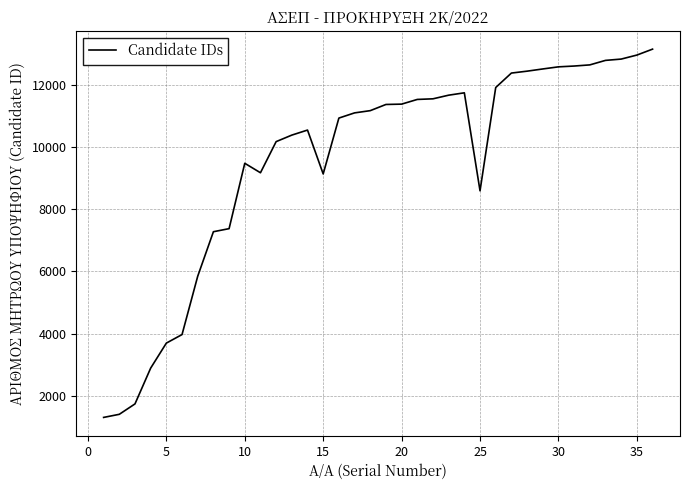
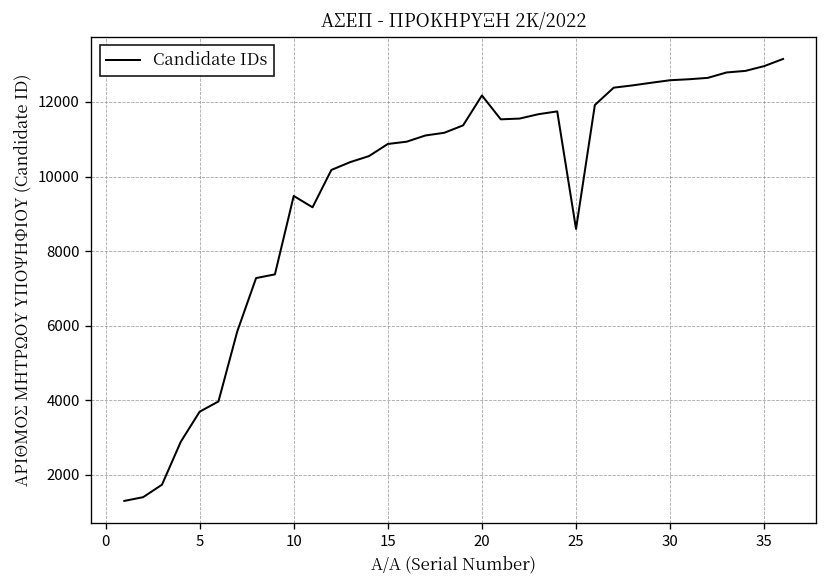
15: 9100 -> 10900
20: 11400 -> 12200
